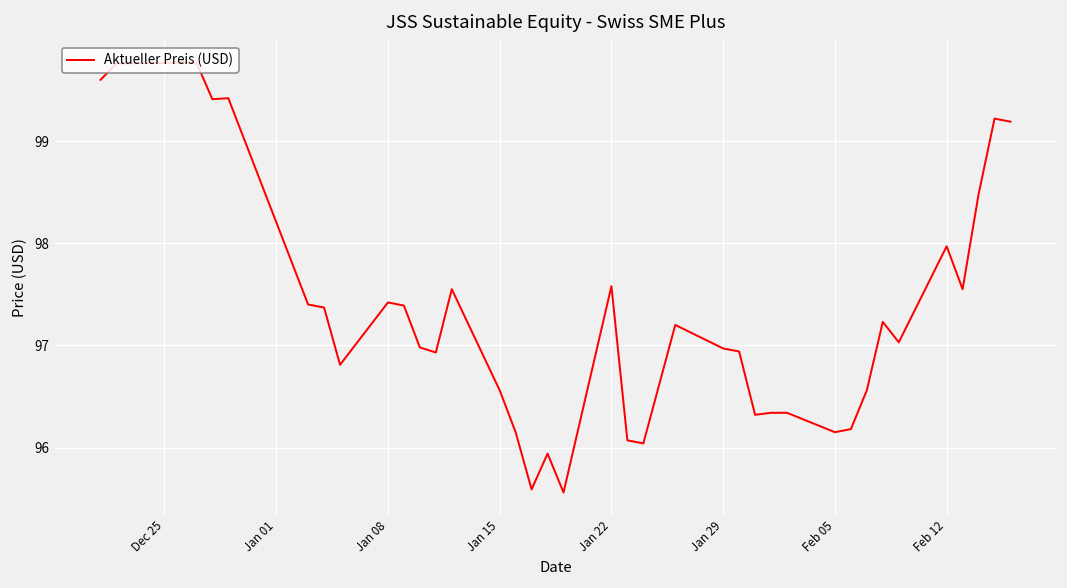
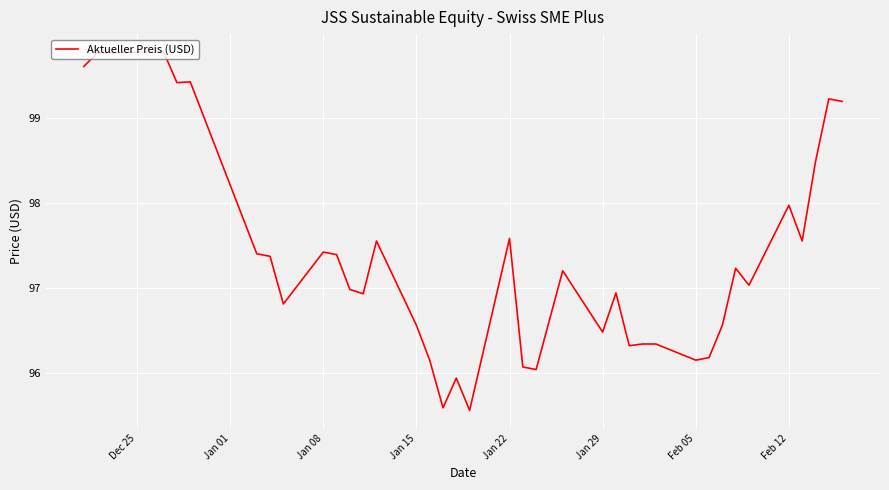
Jan 29: 97.0 -> 96.5
